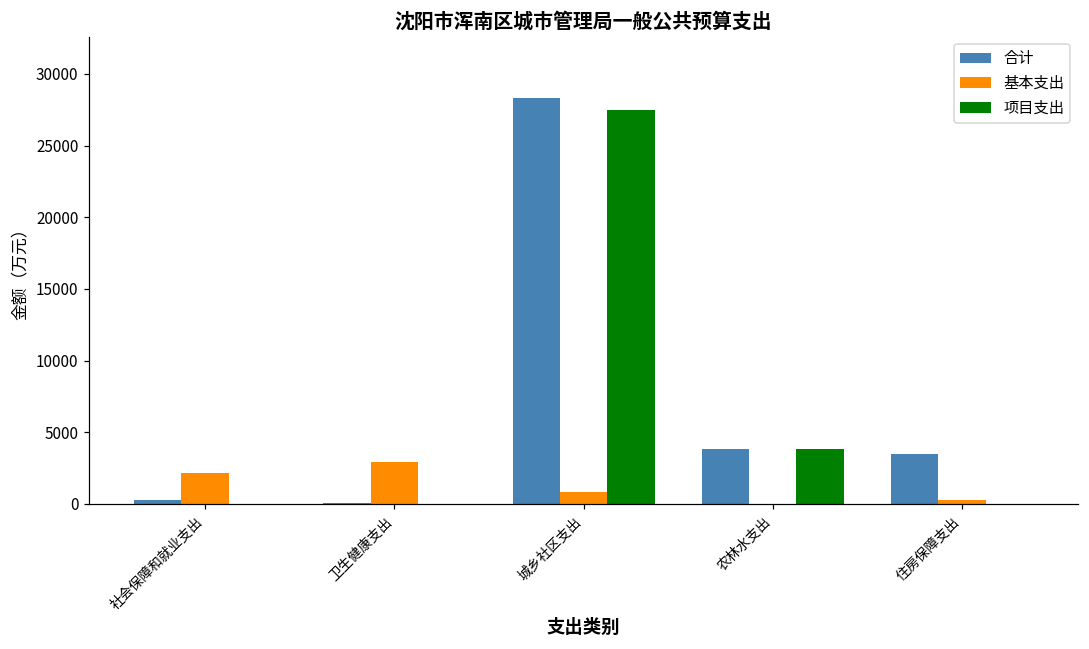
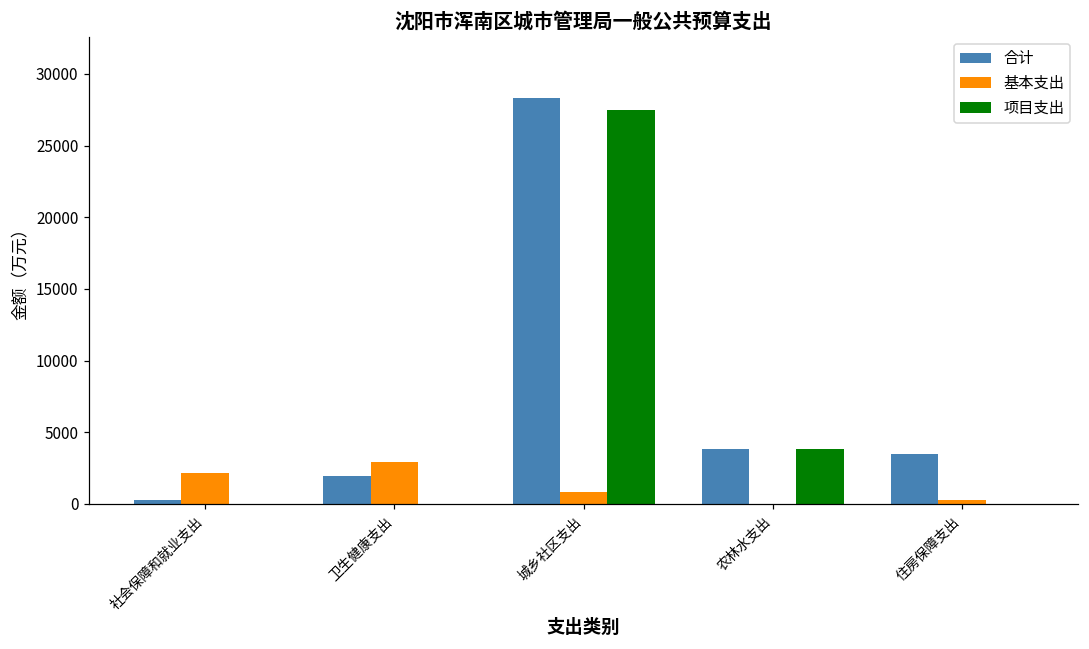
合计, 卫生健康支出: 100 -> 1900
